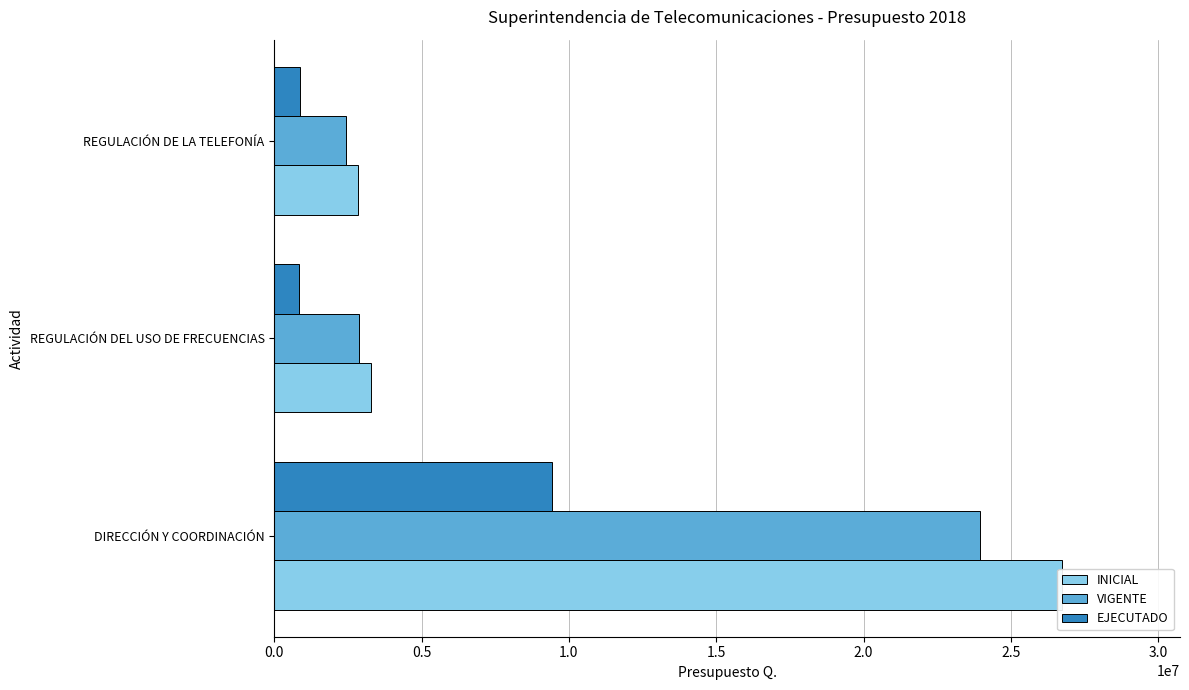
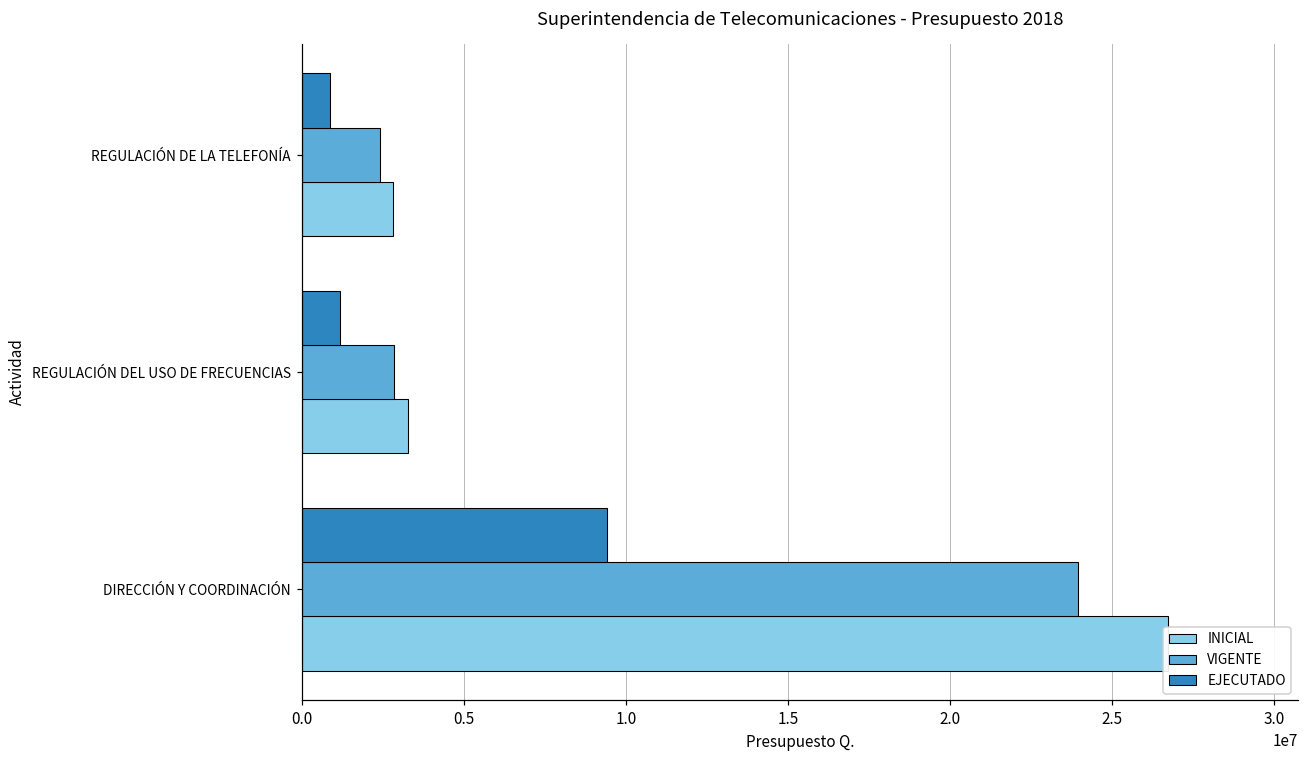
EJECUTADO, REGULACIÓN DEL USO DE FRECUENCIAS: 800000 -> 1200000
